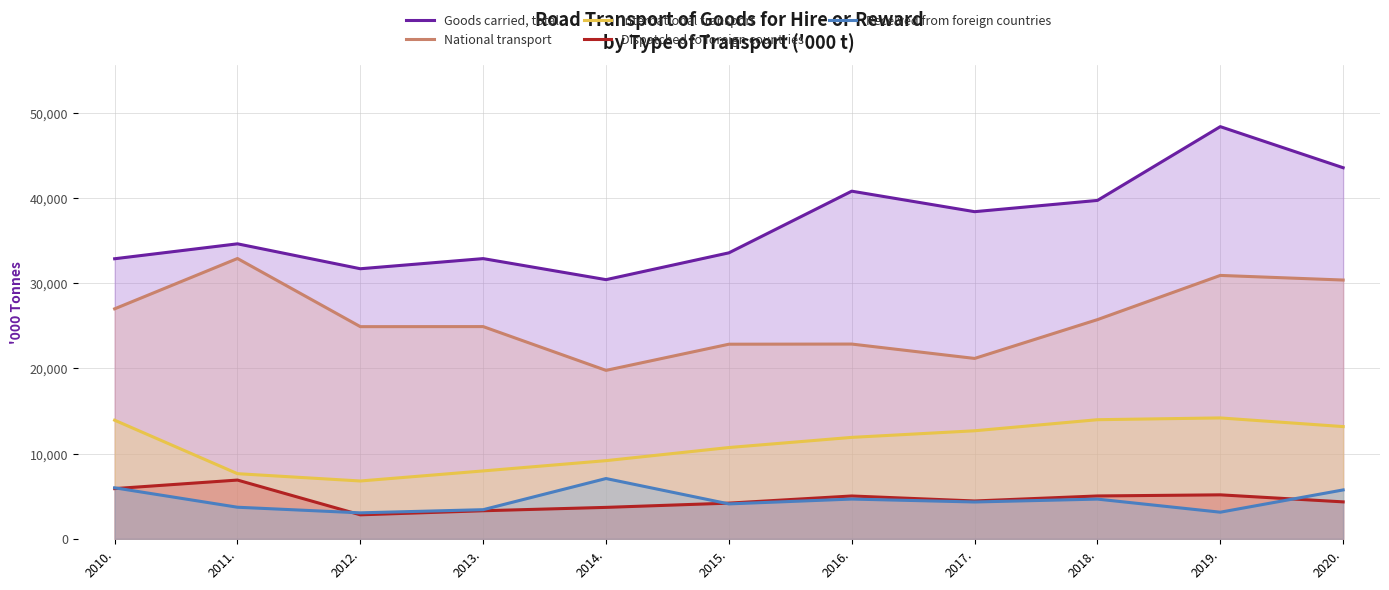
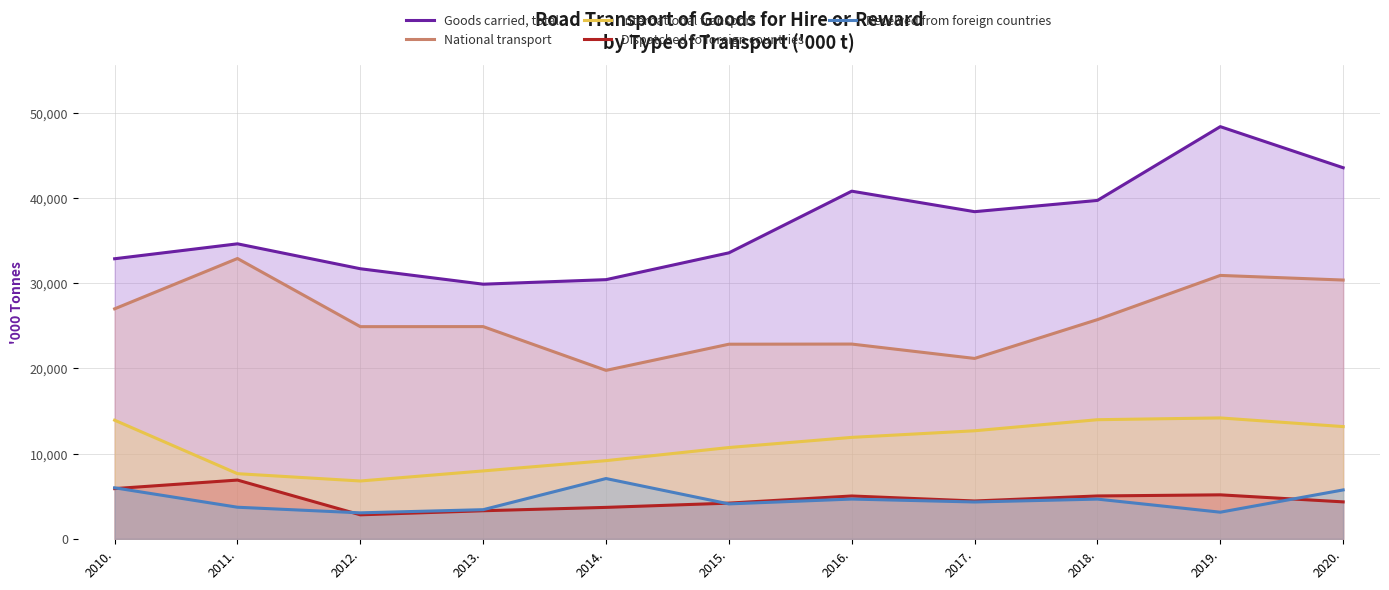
Goods carried, total, 2013.: 33,000 -> 30,000
